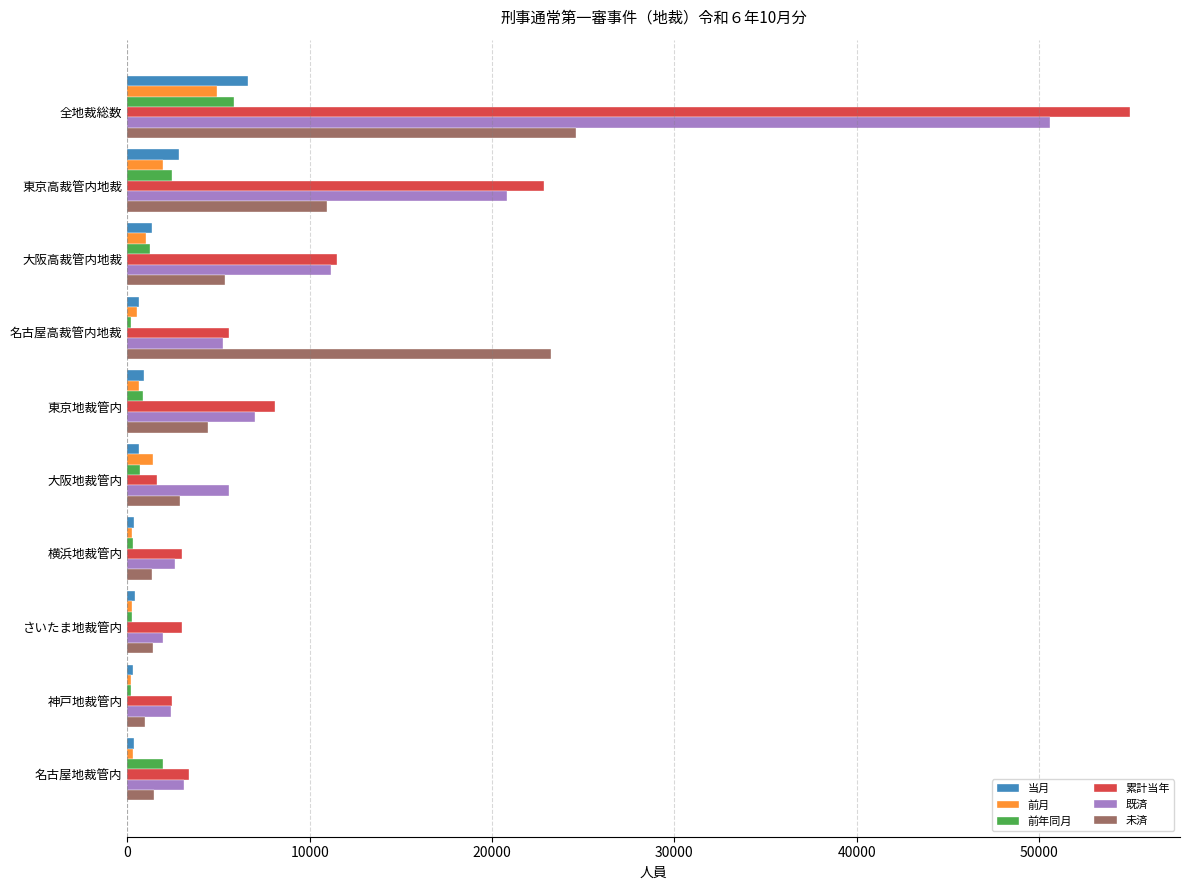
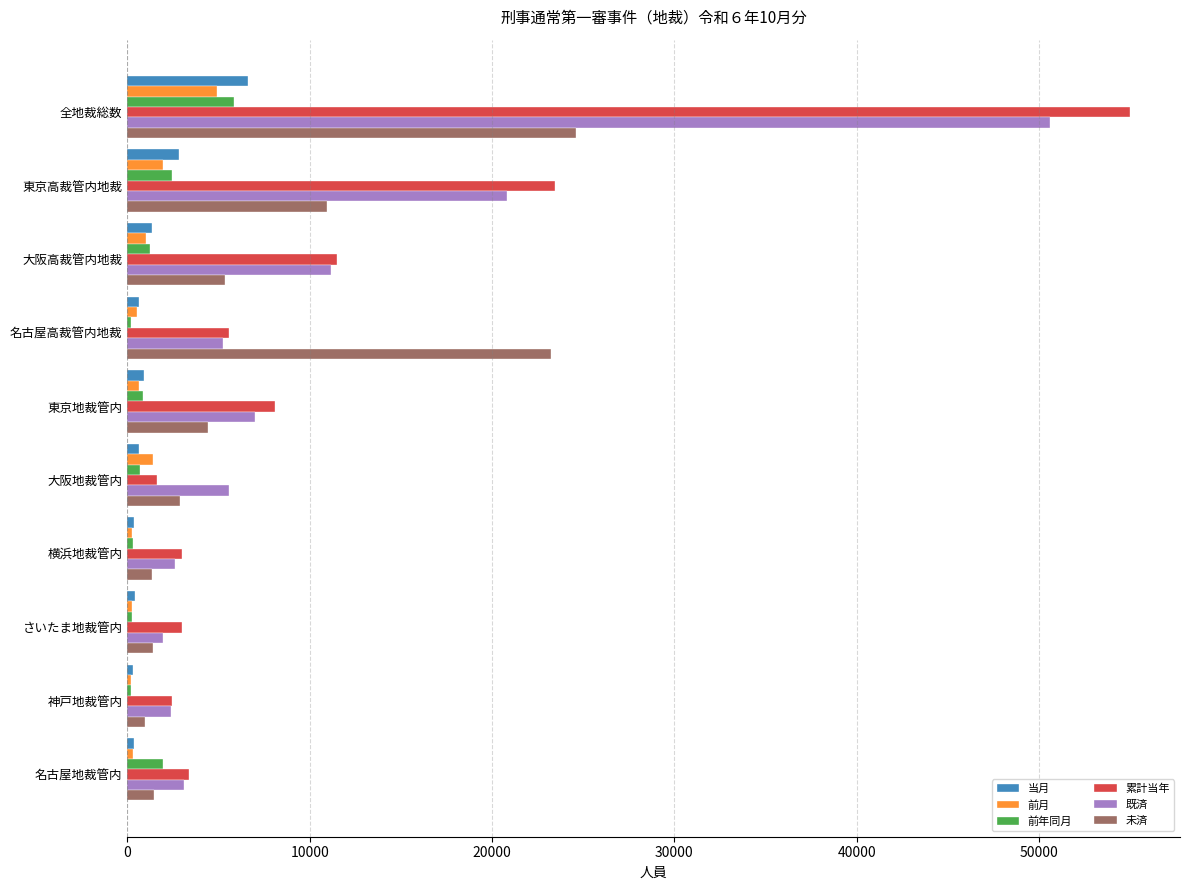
累計当年, 東京高裁管内地裁: 22800 -> 23400
